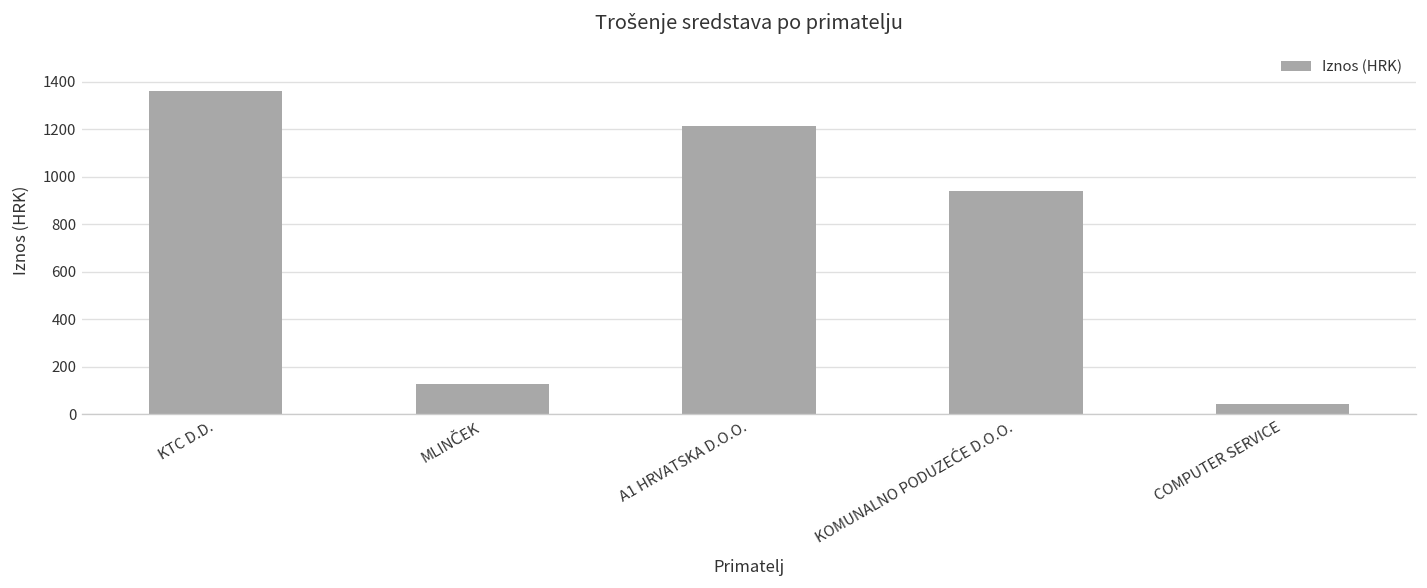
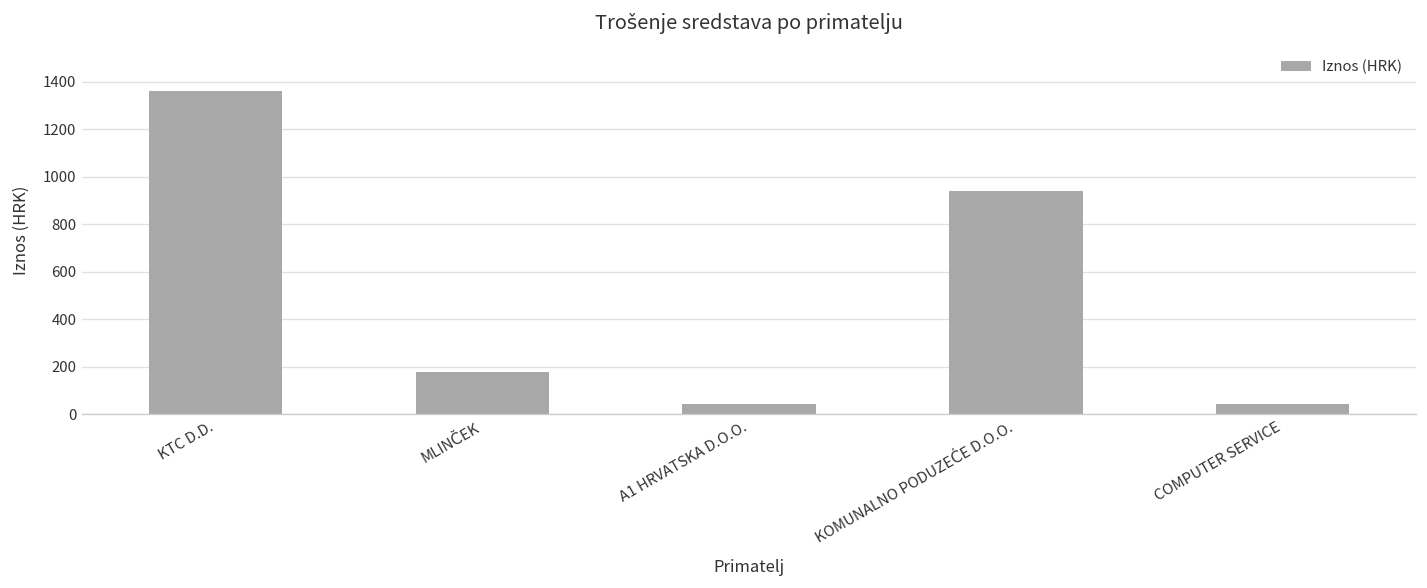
MLINČEK: 130 -> 180
A1 HRVATSKA D.O.O.: 1210 -> 40
